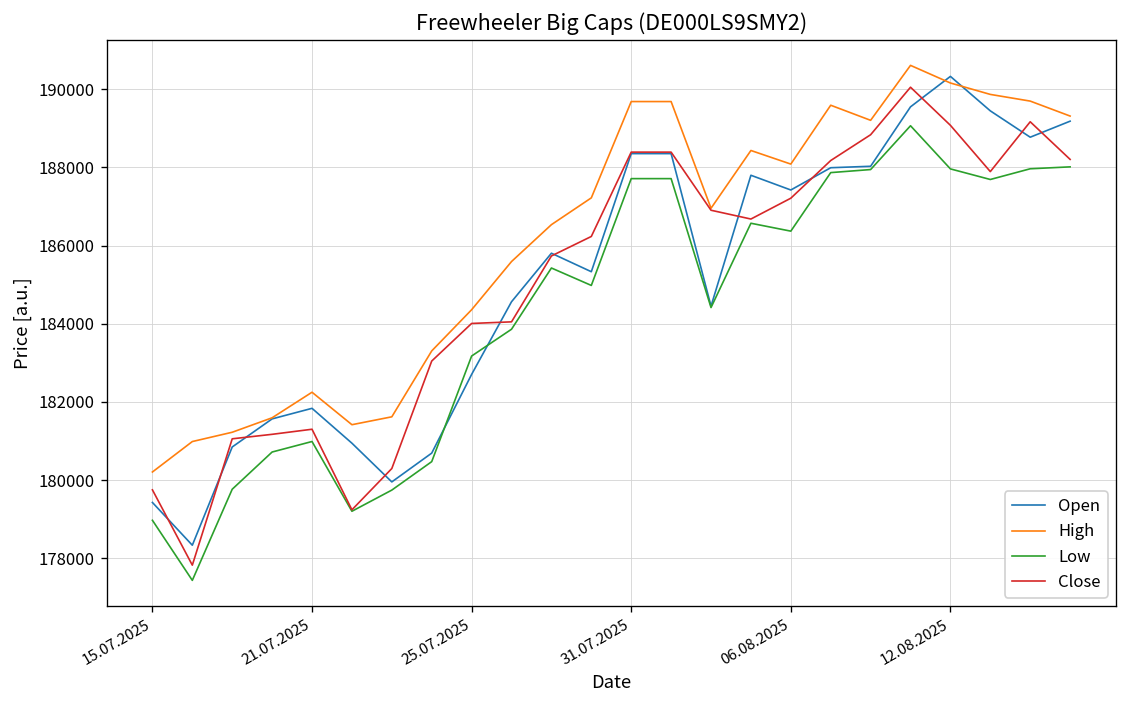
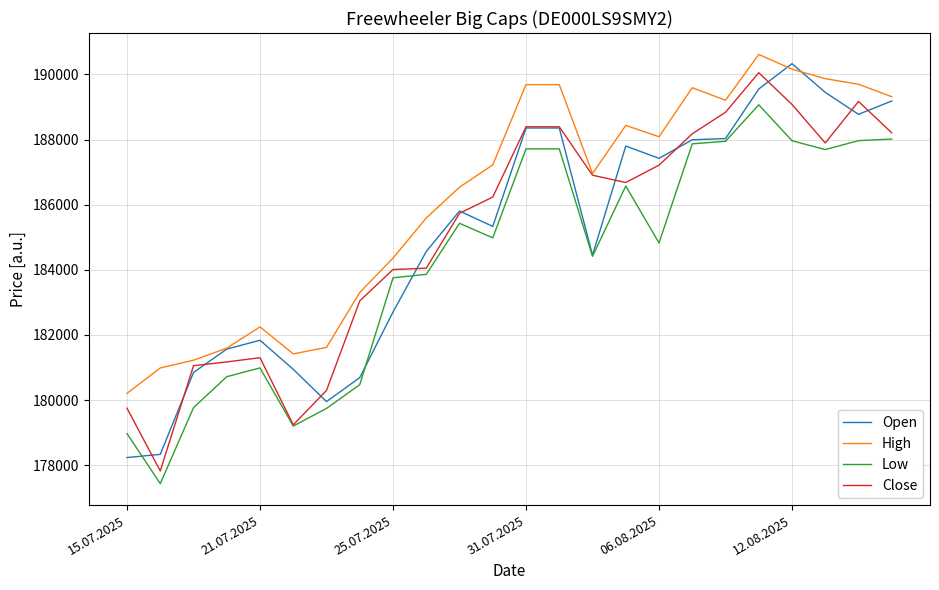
Open, 15.07.2025: 179400 -> 178200
Low, 25.07.2025: 183200 -> 183800
Low, 06.08.2025: 186400 -> 184800
